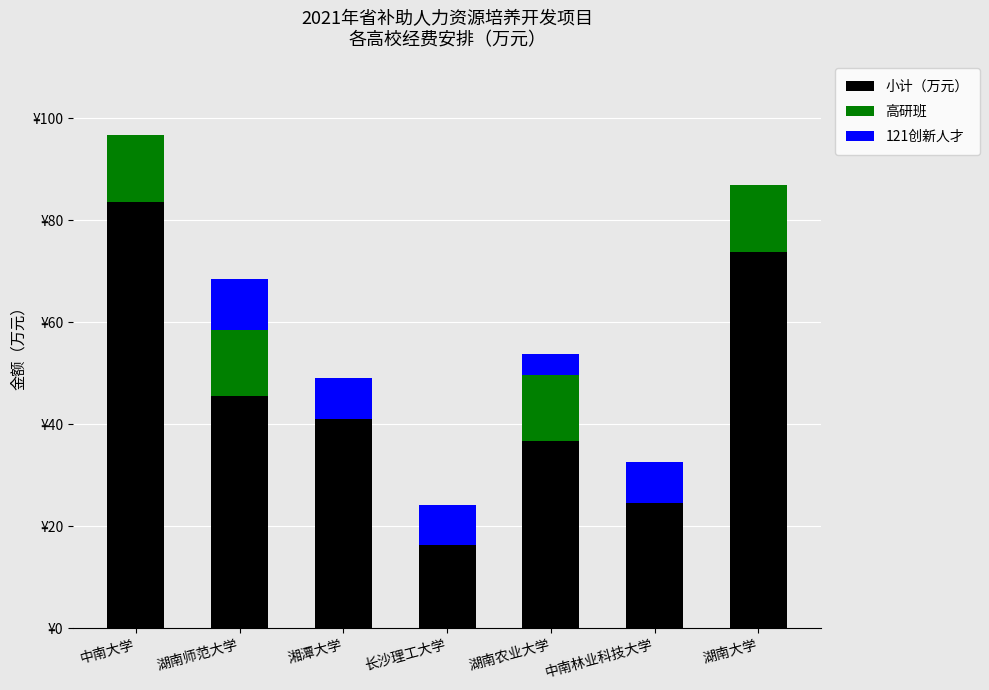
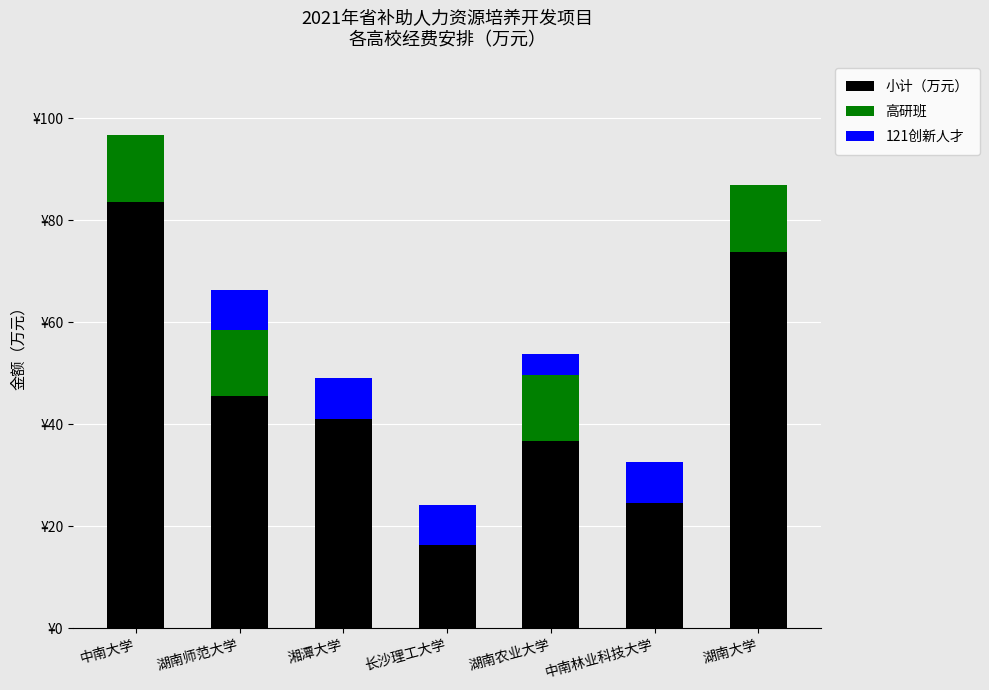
121创新人才, 湖南师范大学: ¥10 -> ¥8
